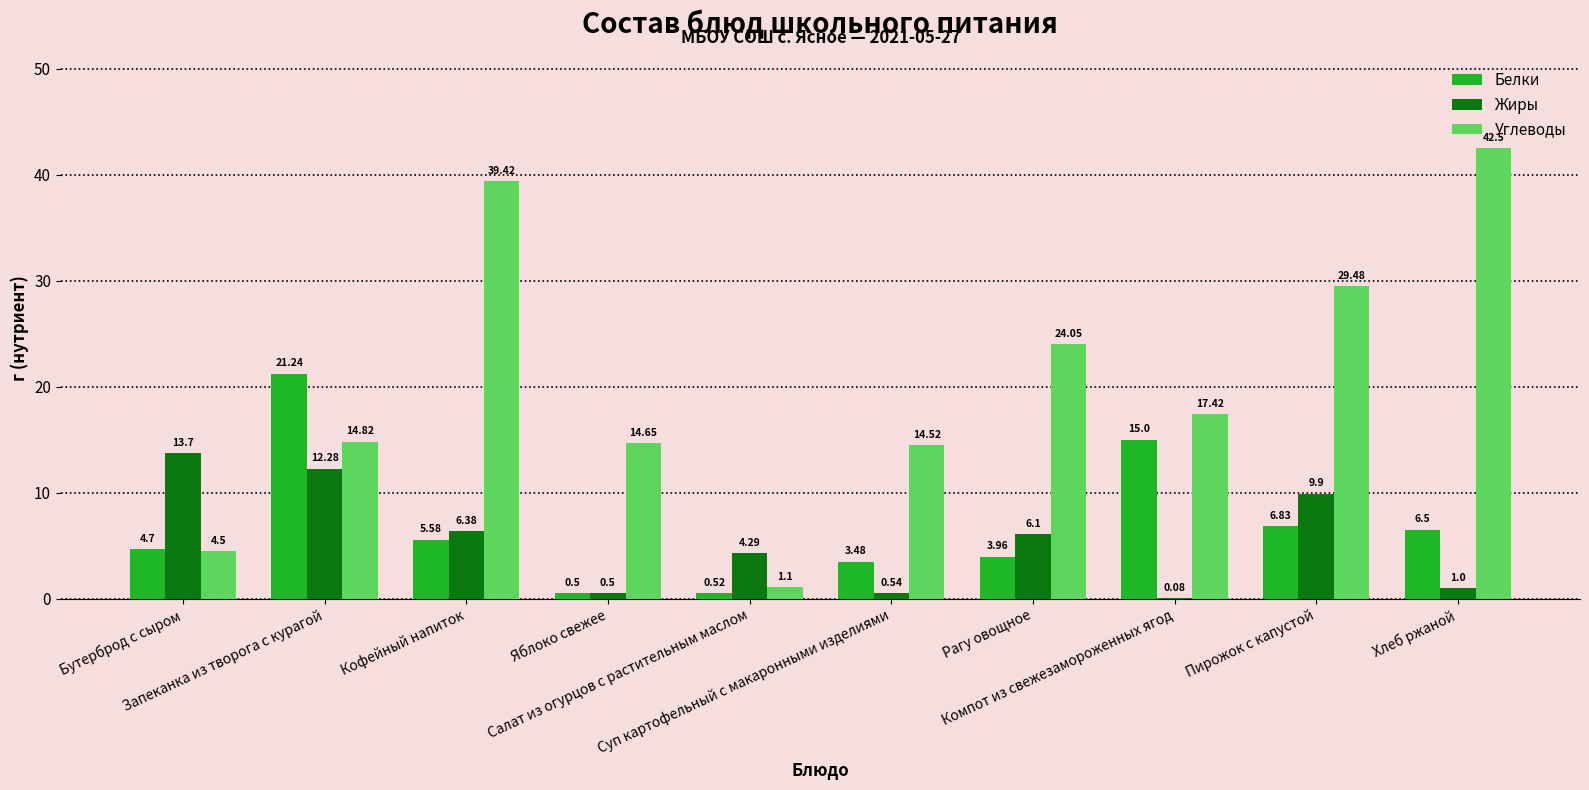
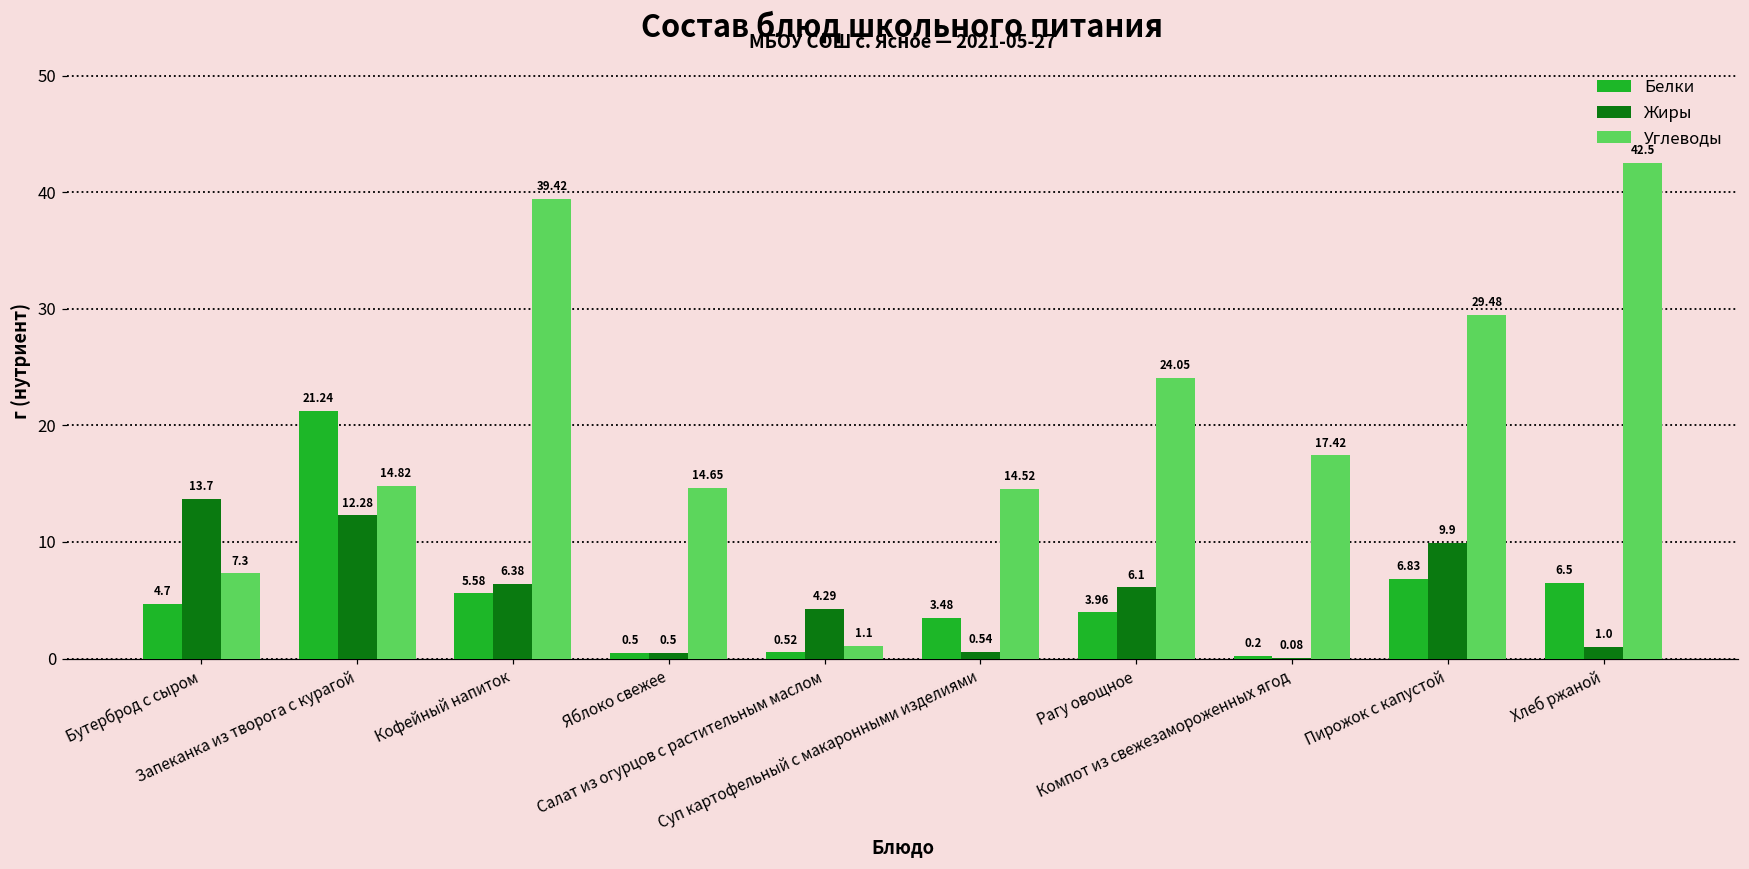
Углеводы, Бутерброд с сыром: 4.5 -> 7.3
Белки, Компот из свежезамороженных ягод: 15.0 -> 0.2
